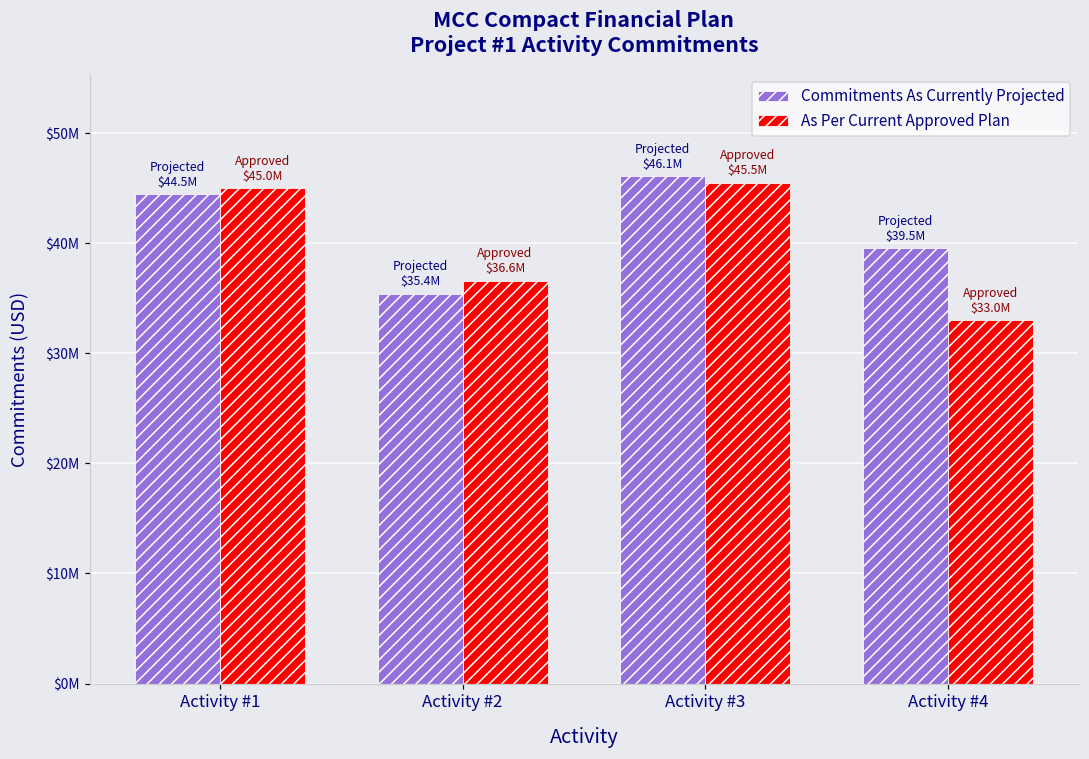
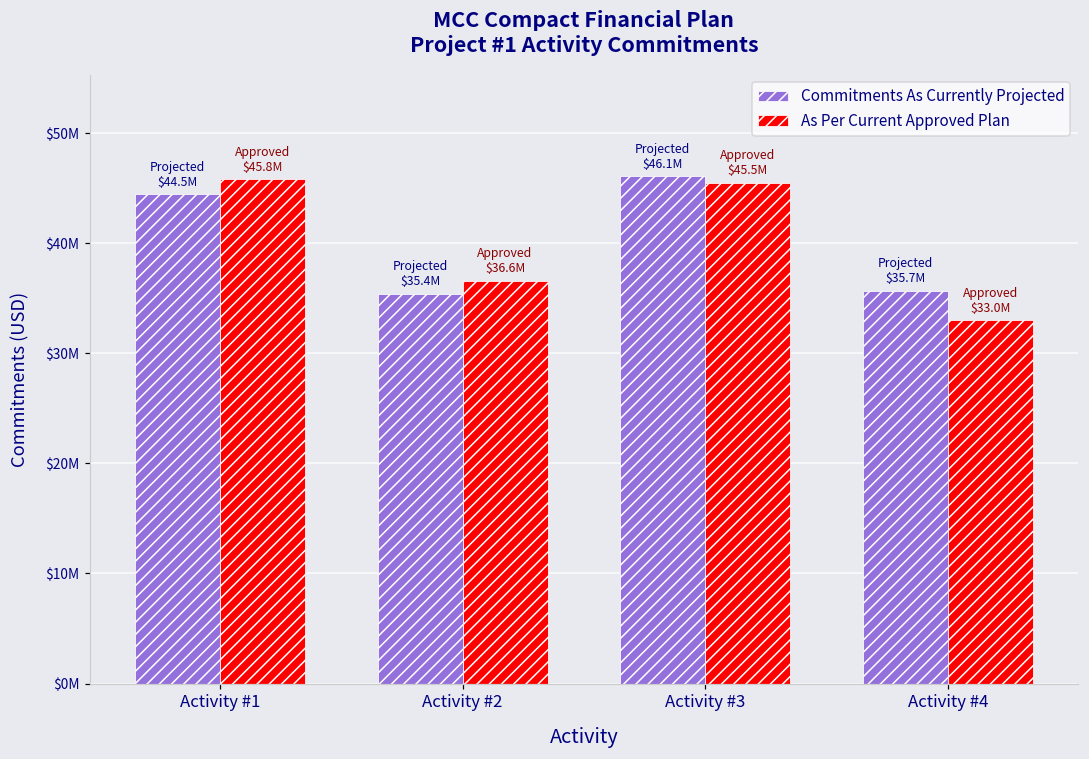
As Per Current Approved Plan, Activity #1: $45.0M -> $45.8M
Commitments As Currently Projected, Activity #4: $39.5M -> $35.7M
